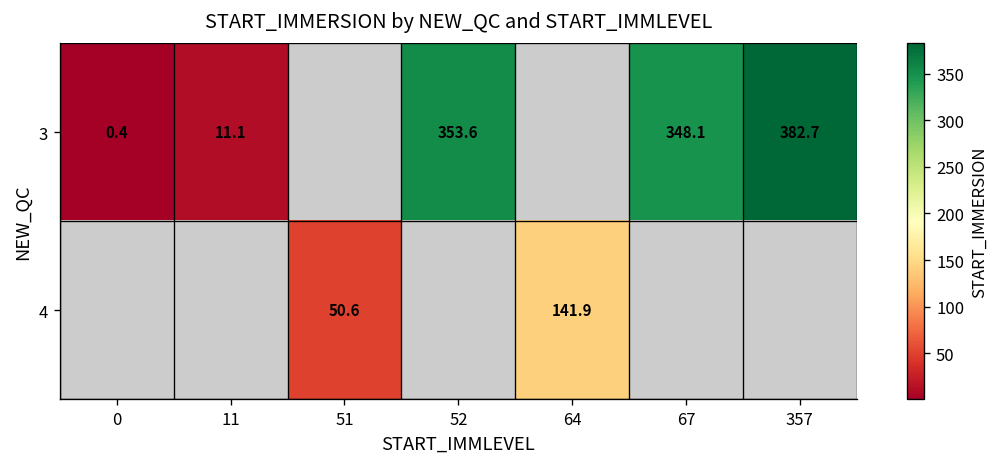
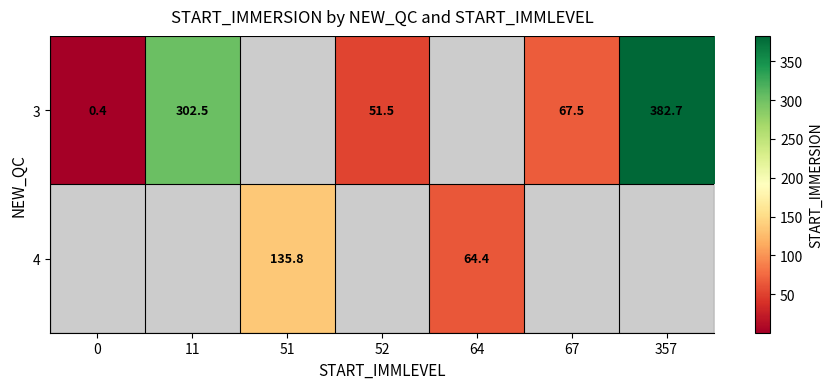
3, 11: 11.1 -> 302.5
3, 52: 353.6 -> 51.5
3, 67: 348.1 -> 67.5
4, 51: 50.6 -> 135.8
4, 64: 141.9 -> 64.4
